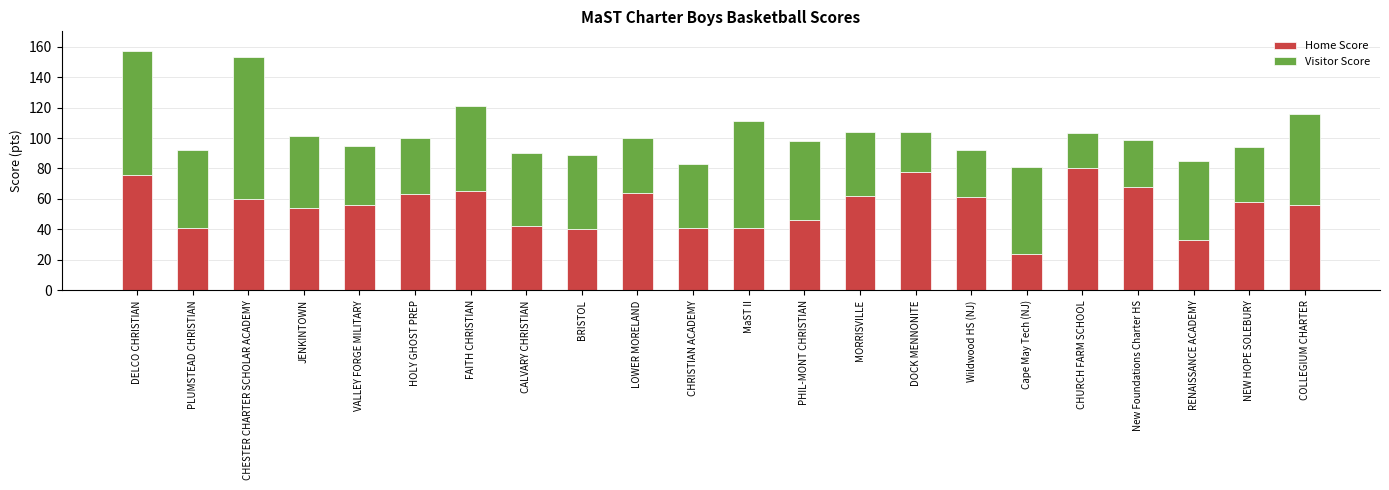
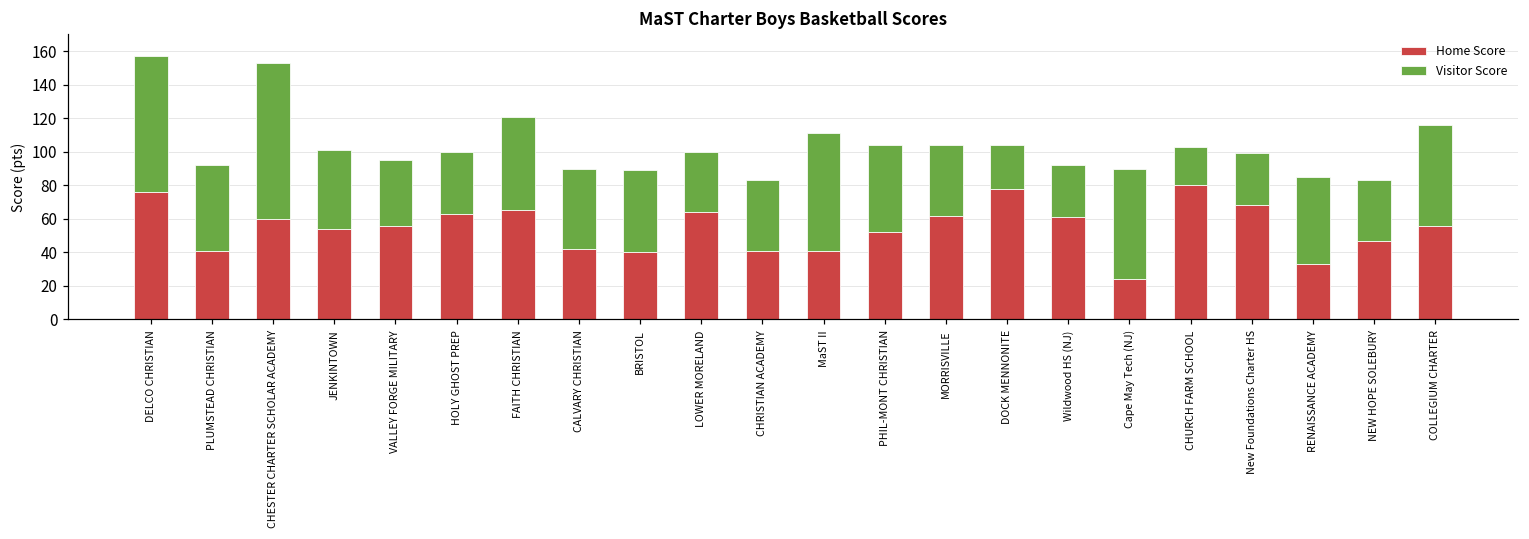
Home Score, PHIL-MONT CHRISTIAN: 46 -> 52
Visitor Score, Cape May Tech (NJ): 57 -> 66
Home Score, NEW HOPE SOLEBURY: 58 -> 47
